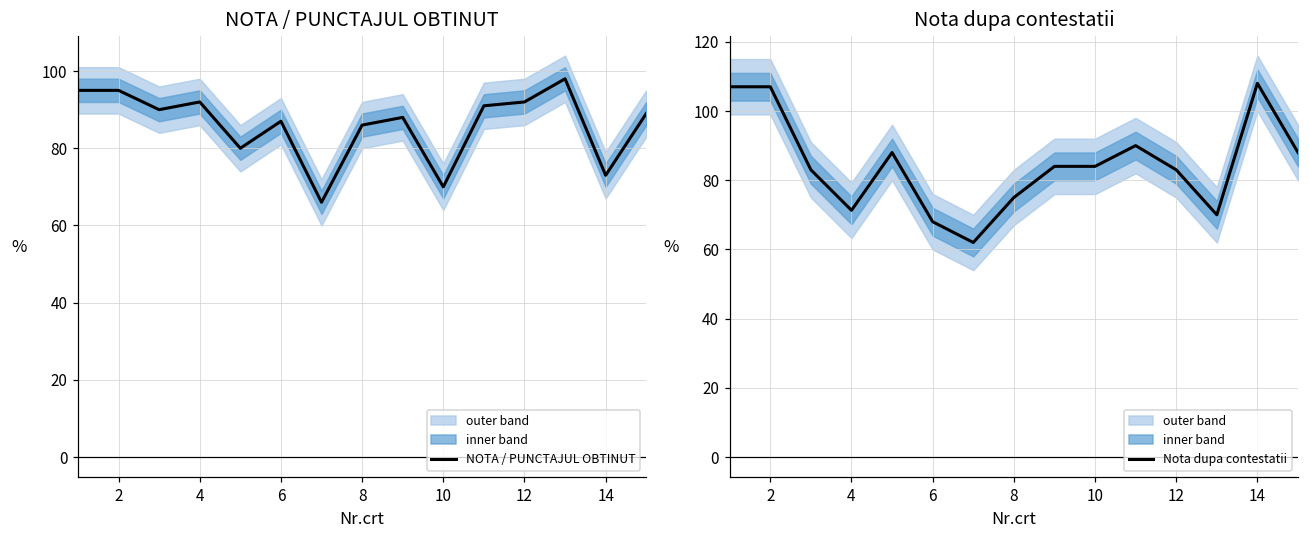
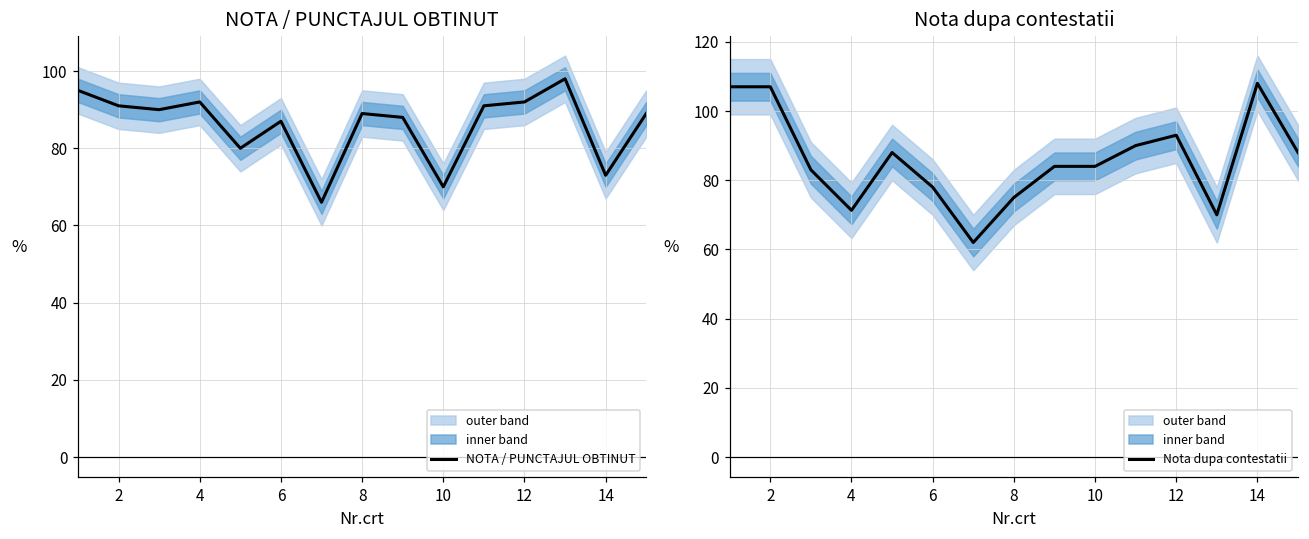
NOTA / PUNCTAJUL OBTINUT, NOTA / PUNCTAJUL OBTINUT, 2: 95 -> 91
NOTA / PUNCTAJUL OBTINUT, NOTA / PUNCTAJUL OBTINUT, 8: 86 -> 89
Nota dupa contestatii, Nota dupa contestatii, 6: 68 -> 78
Nota dupa contestatii, Nota dupa contestatii, 12: 83 -> 93
